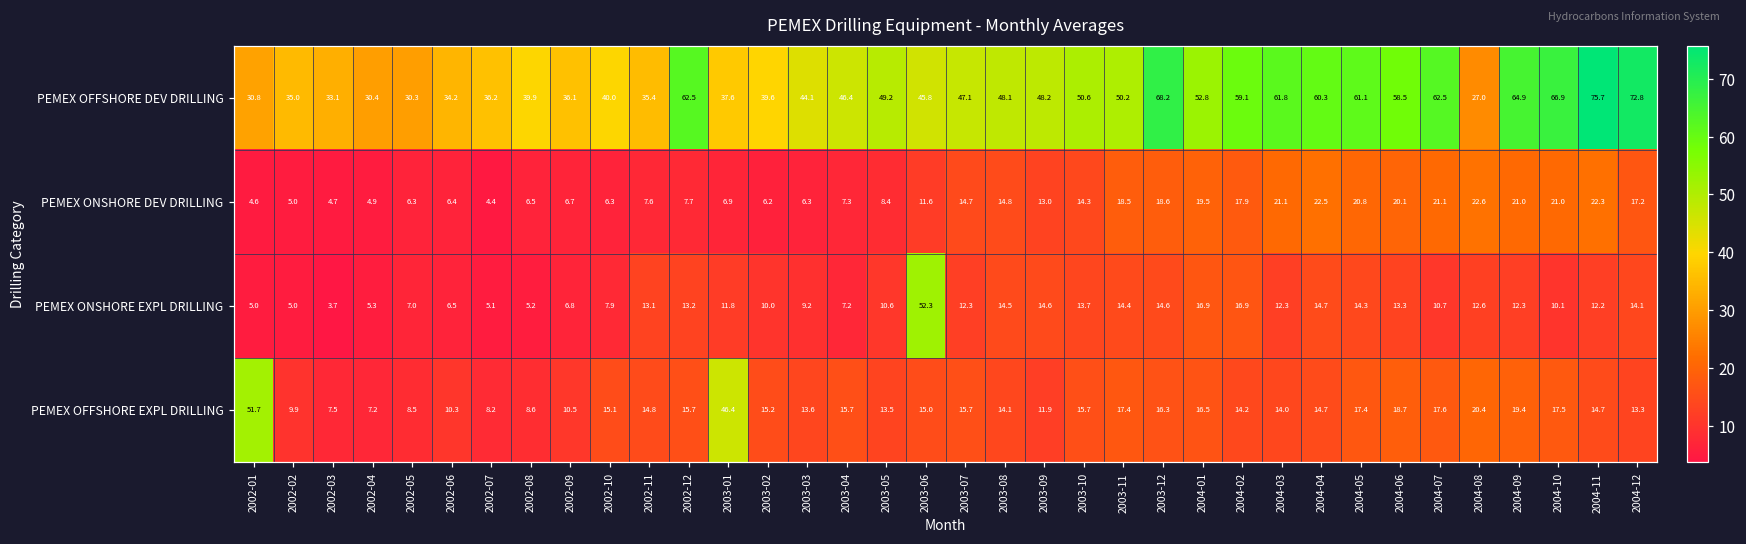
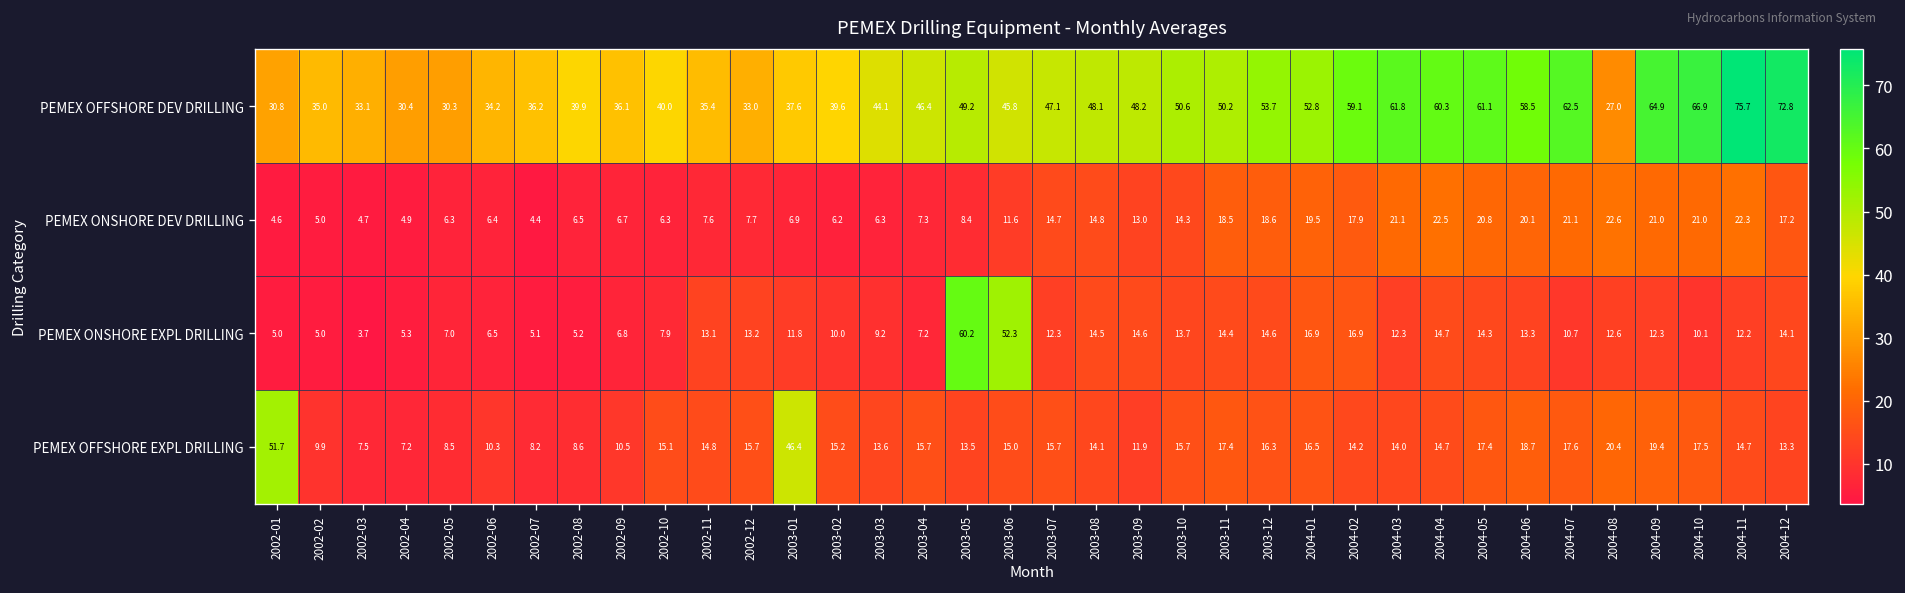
PEMEX OFFSHORE DEV DRILLING, 2002-12: 62.5 -> 33.0
PEMEX OFFSHORE DEV DRILLING, 2003-12: 68.2 -> 53.7
PEMEX ONSHORE EXPL DRILLING, 2003-05: 10.6 -> 60.2
